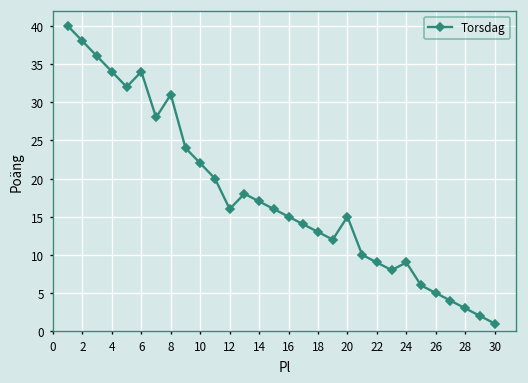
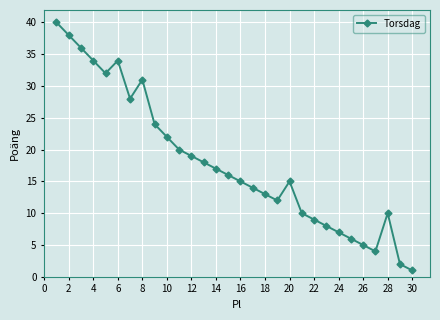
12: 16 -> 19
24: 9 -> 7
28: 3 -> 10
